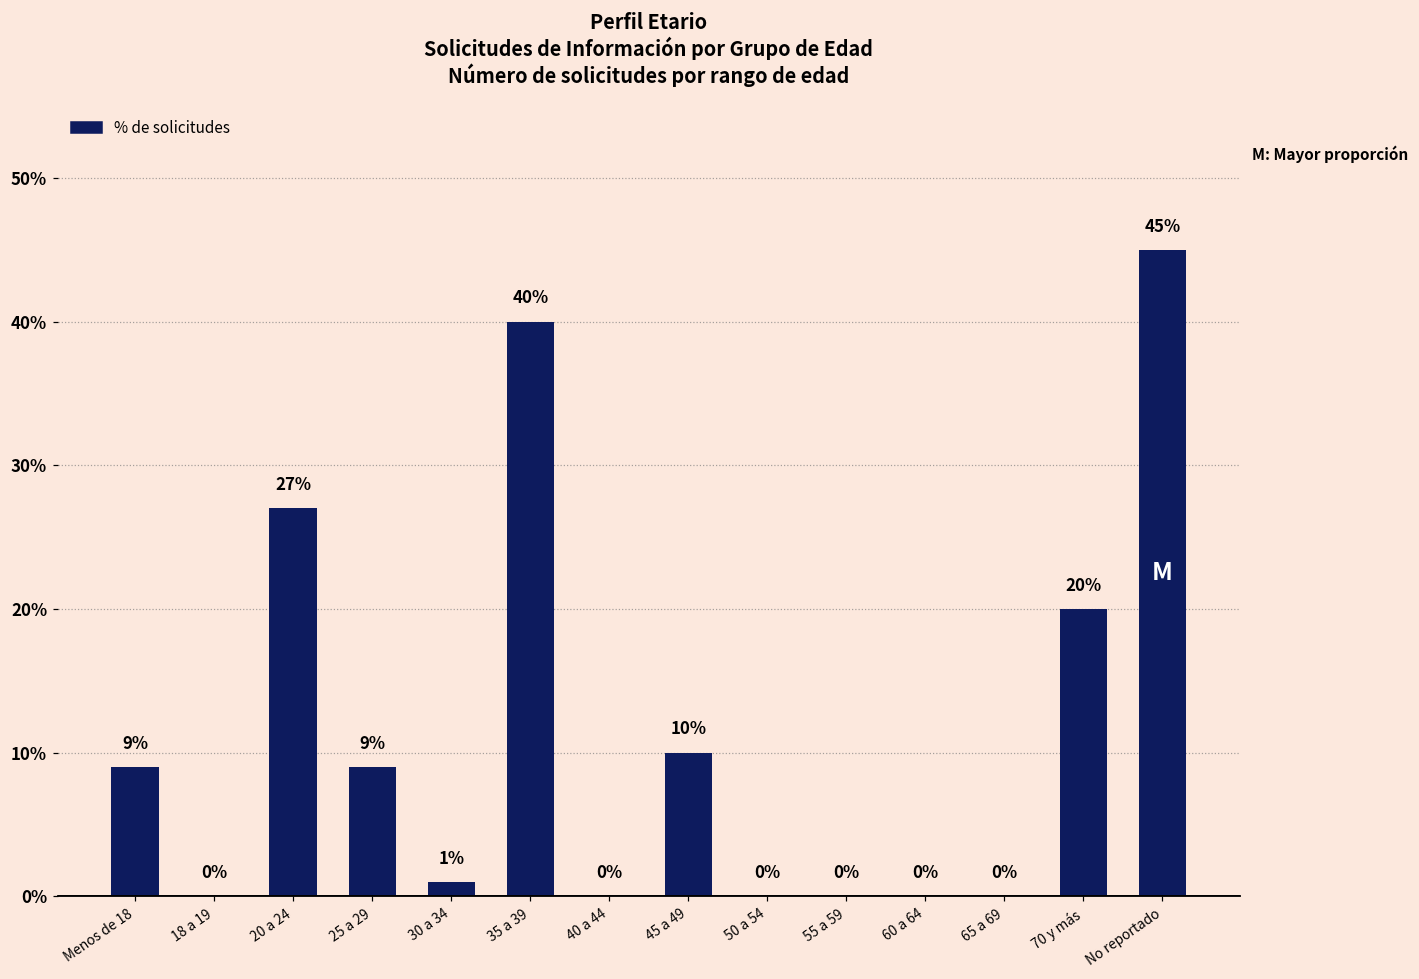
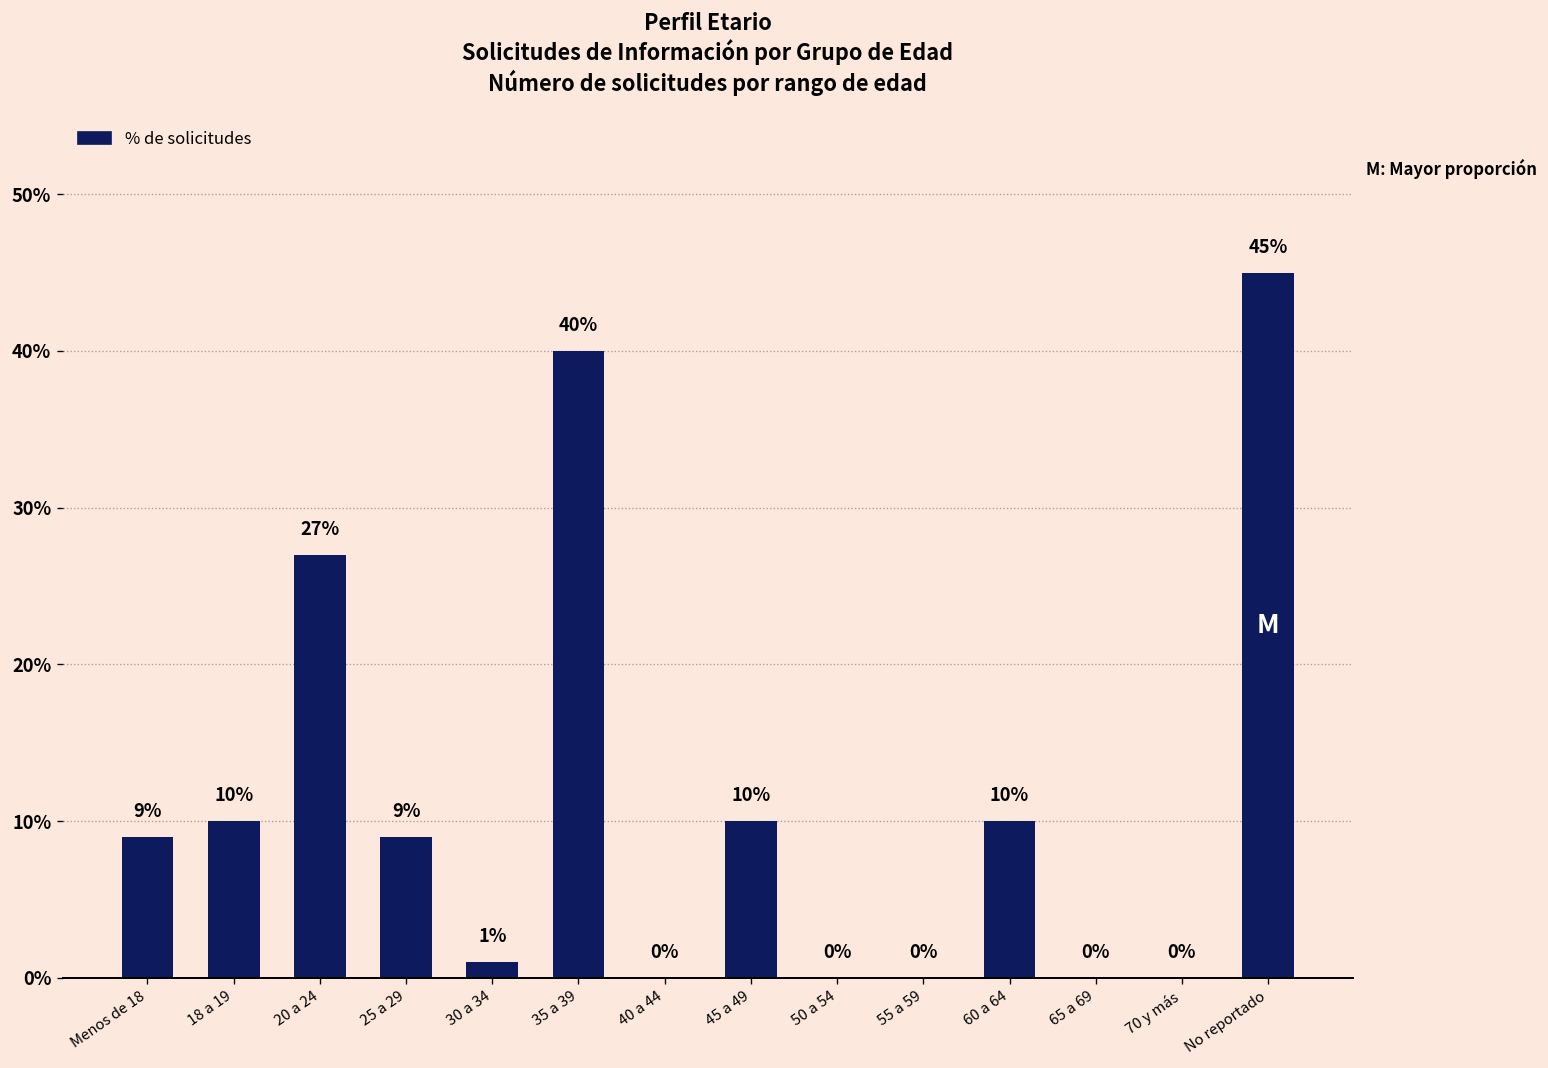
18 a 19: 0% -> 10%
60 a 64: 0% -> 10%
70 y más: 20% -> 0%
